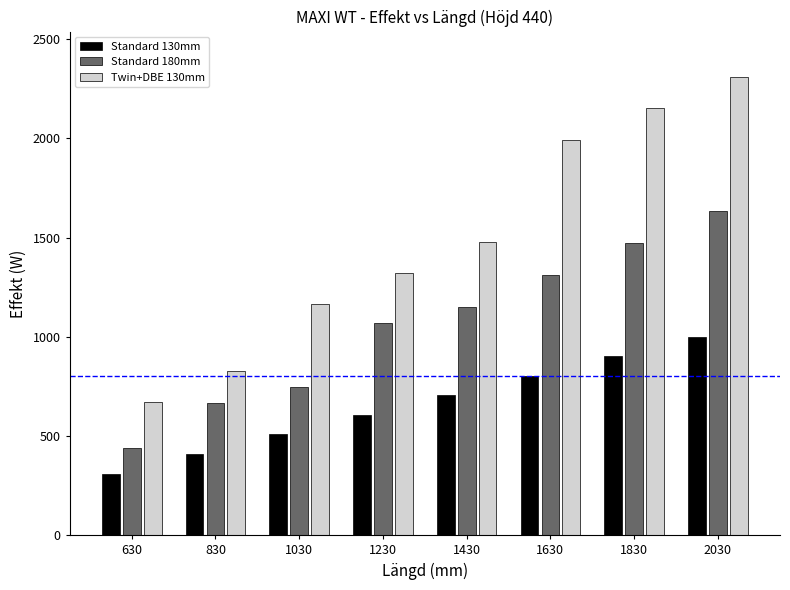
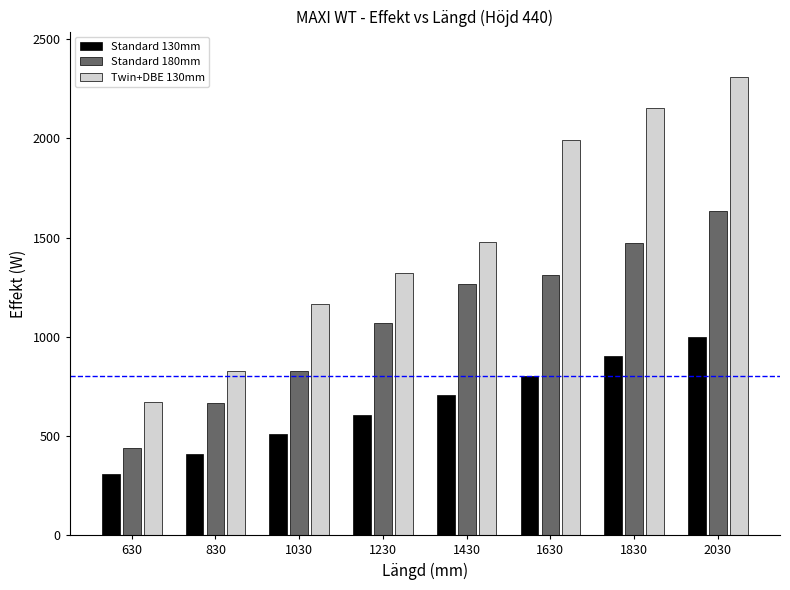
1030: 750 -> 830
1430: 1150 -> 1260
